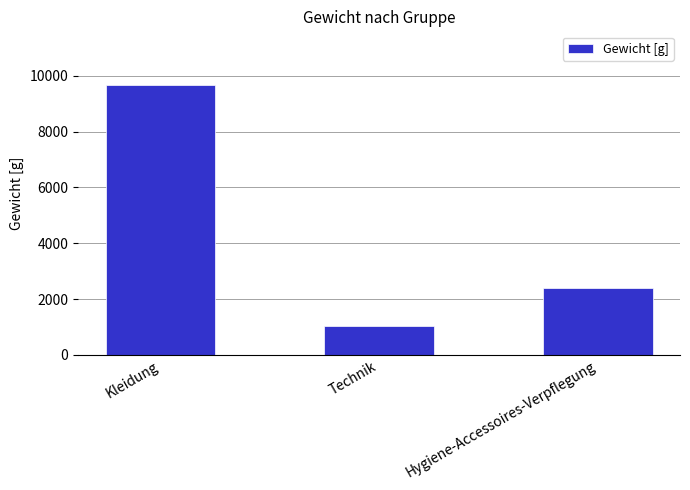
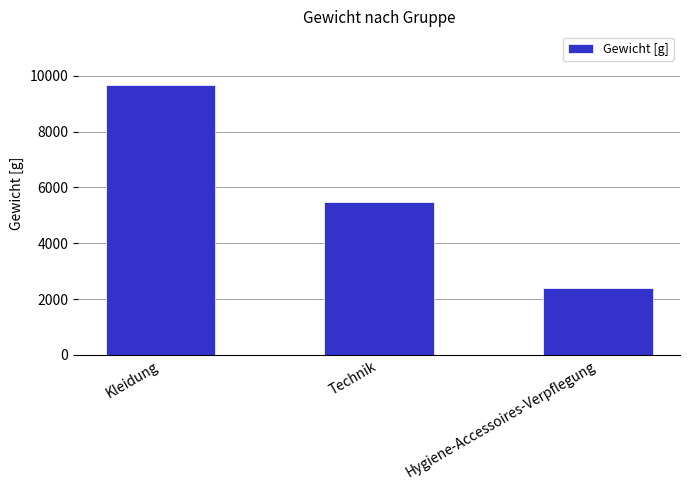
Technik: 1000 -> 5500
